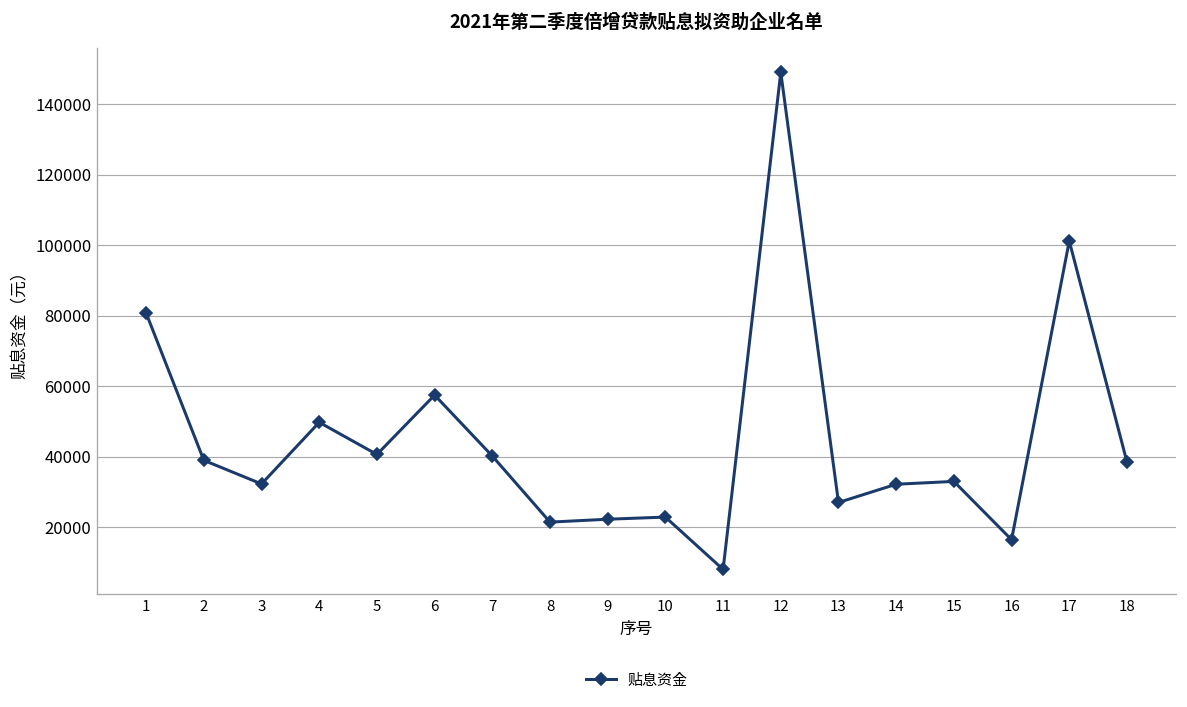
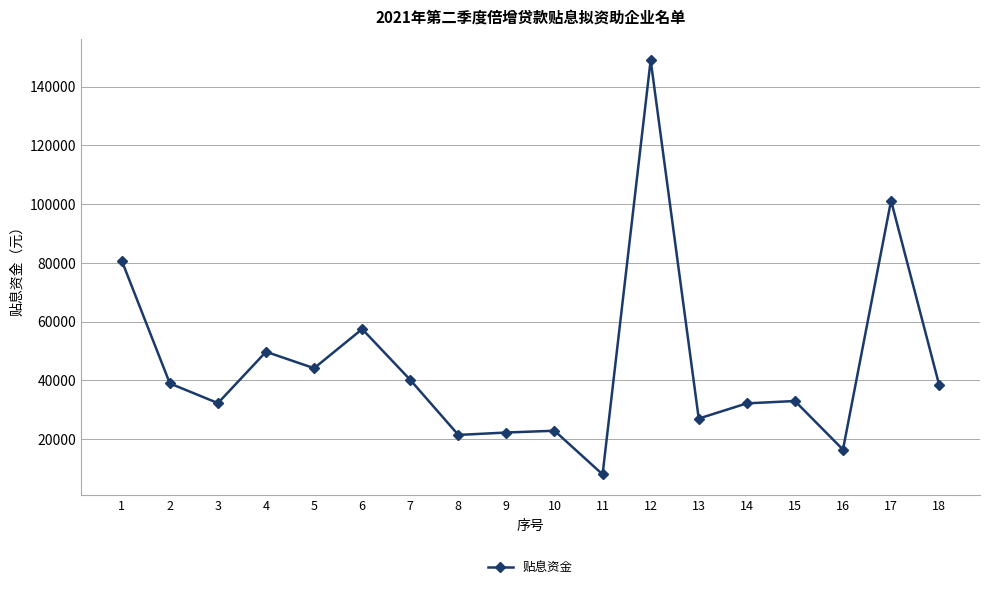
5: 41000 -> 44000
